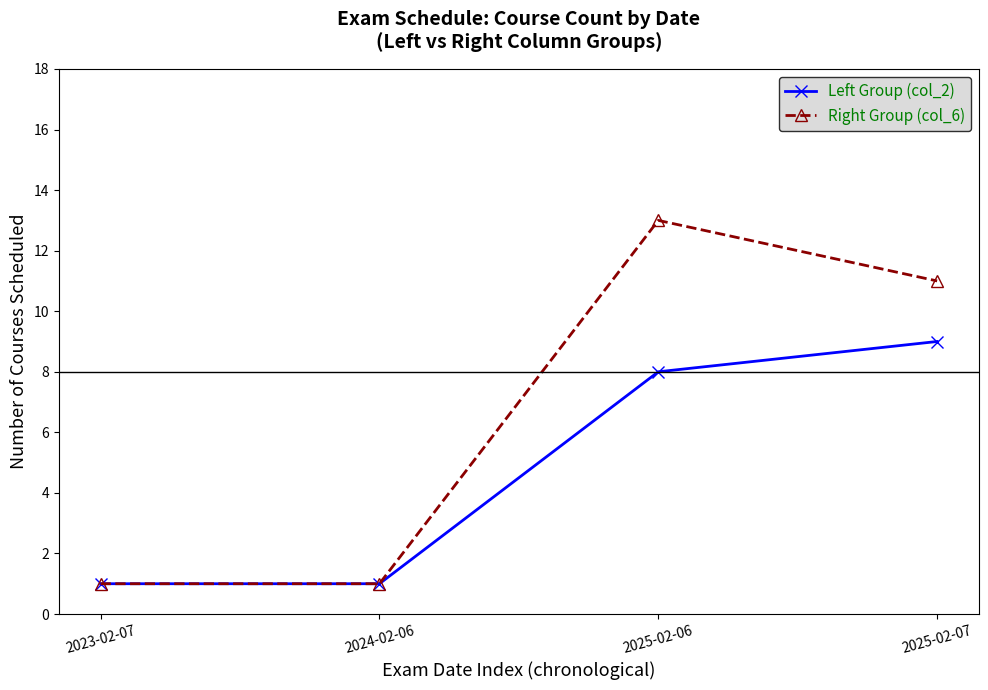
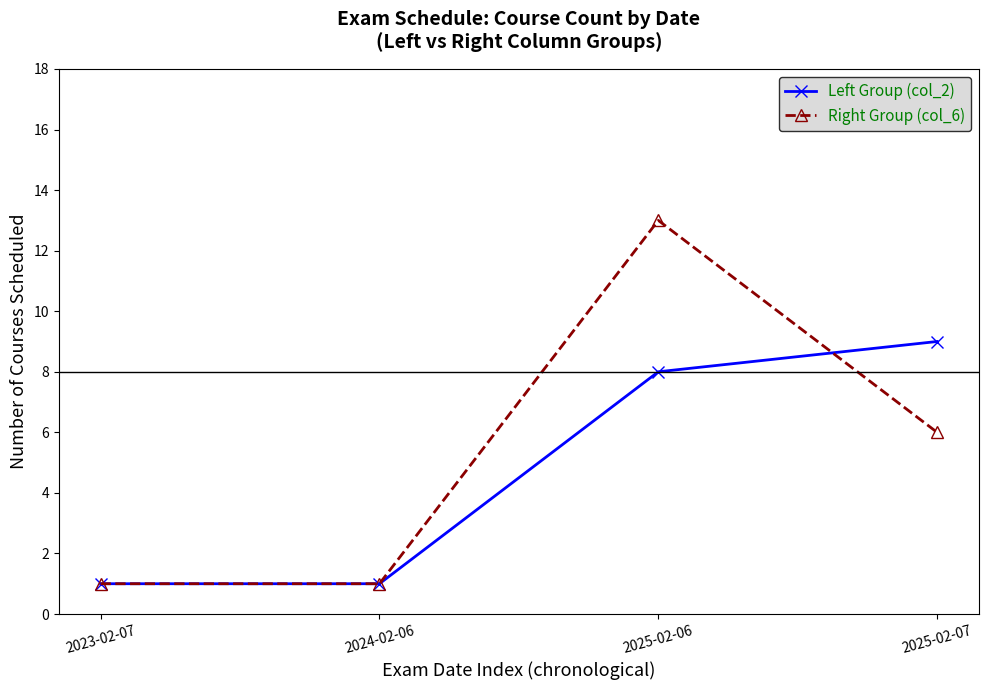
Right Group (col_6), 2025-02-07: 11 -> 6
